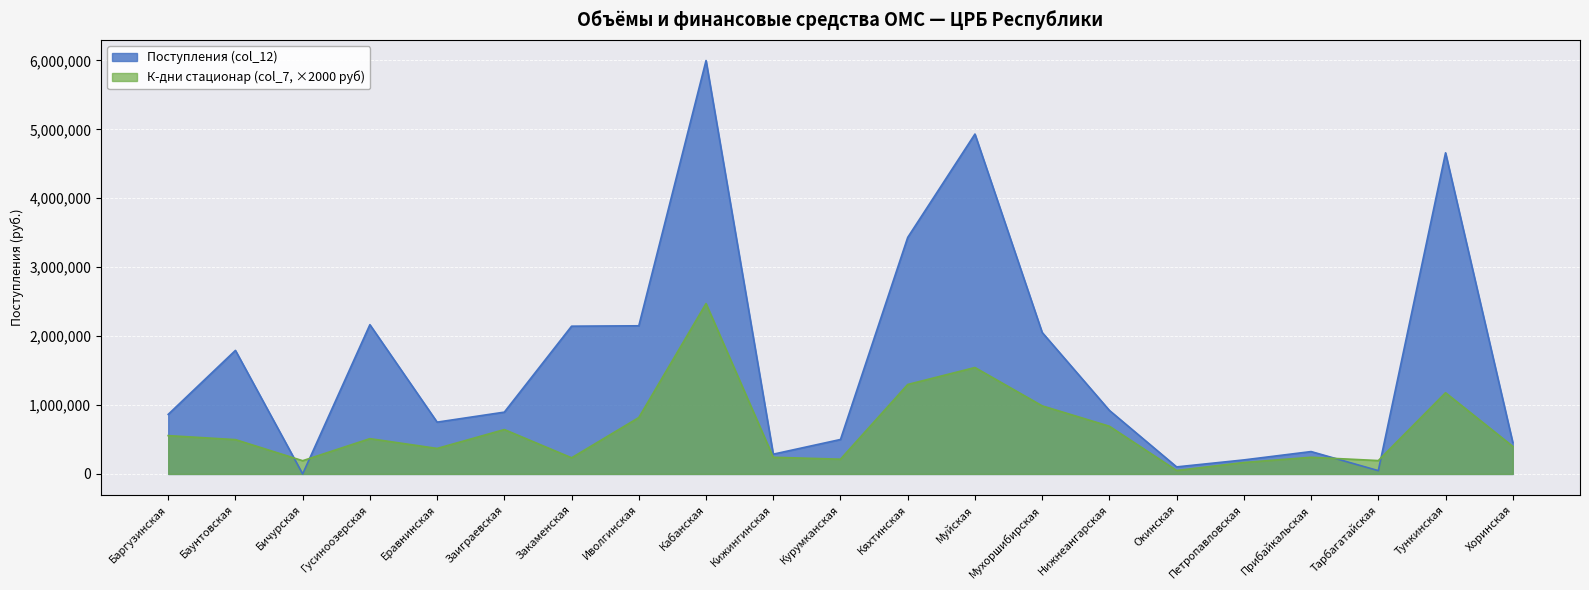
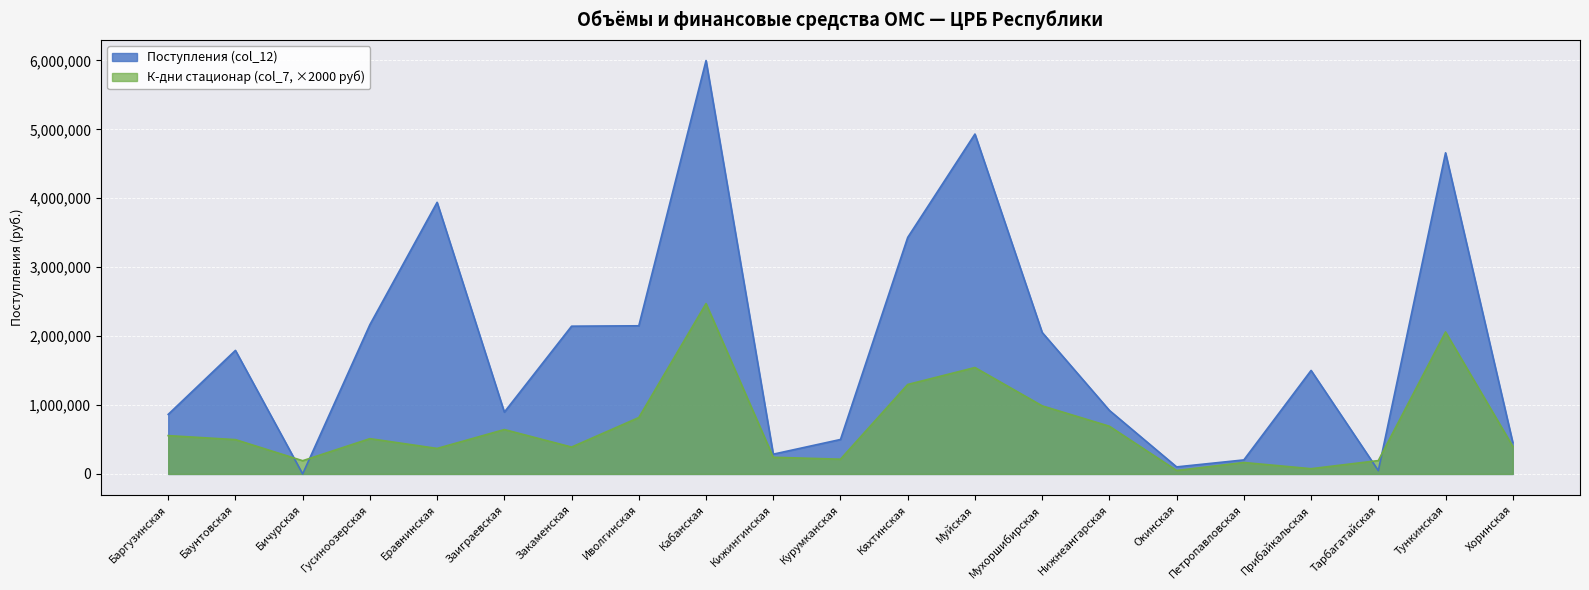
Поступления (col_12), Еравнинская: 800,000 -> 3,900,000
К-дни стационар (col_7, ×2000 руб), Закаменская: 200,000 -> 400,000
Поступления (col_12), Прибайкальская: 300,000 -> 1,500,000
К-дни стационар (col_7, ×2000 руб), Прибайкальская: 200,000 -> 100,000
К-дни стационар (col_7, ×2000 руб), Тункинская: 1,200,000 -> 2,100,000
